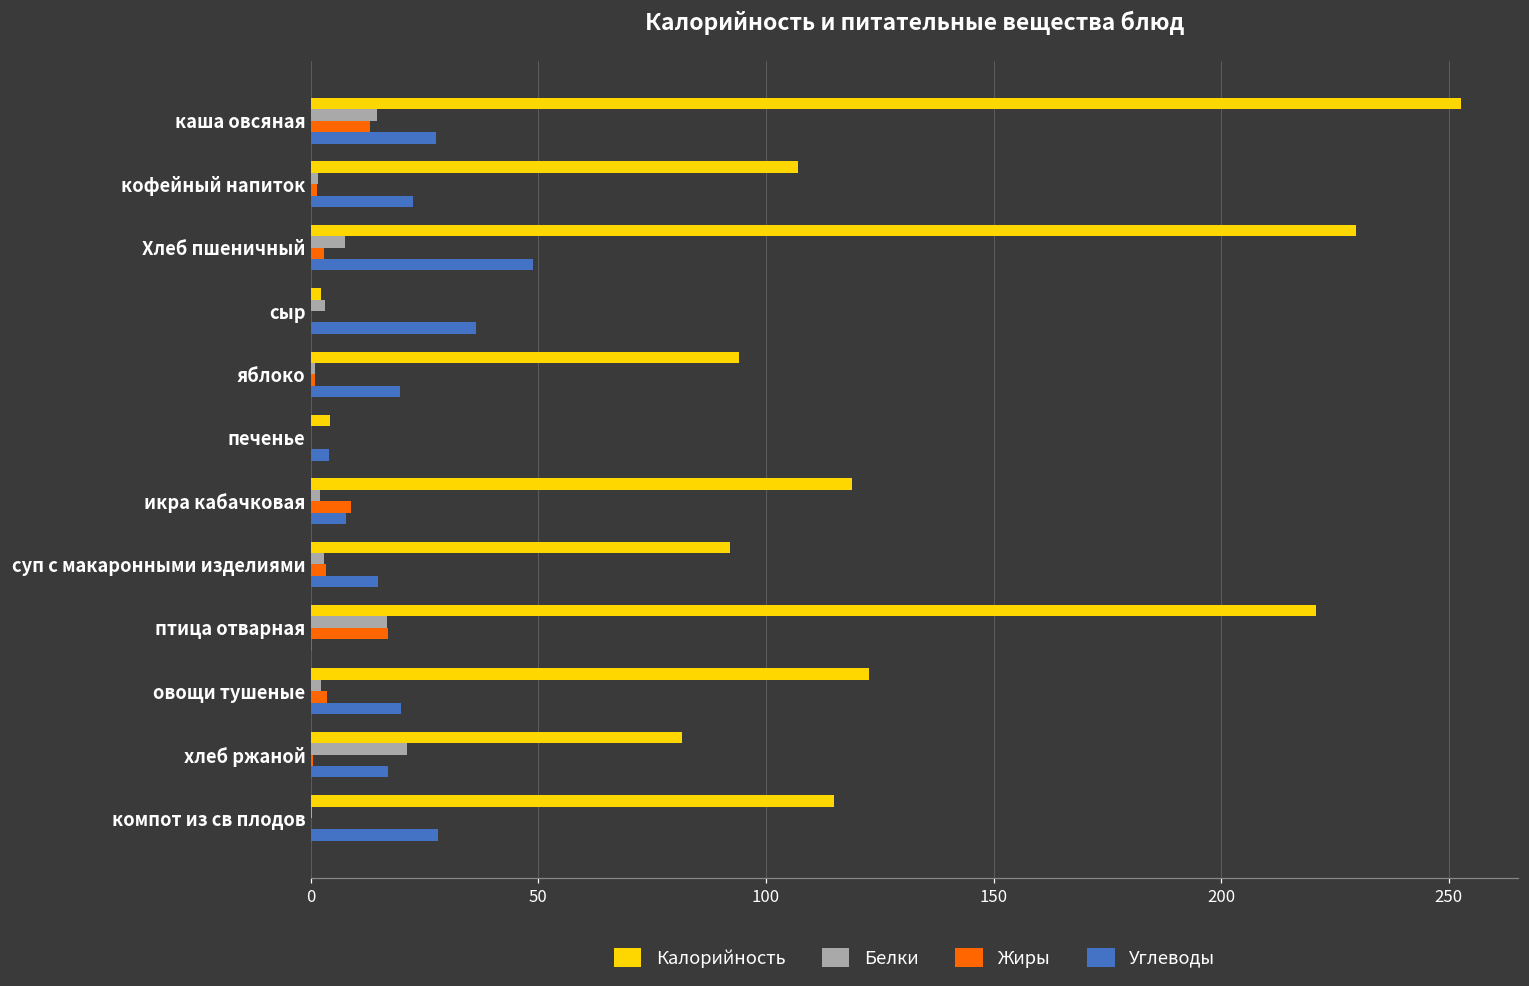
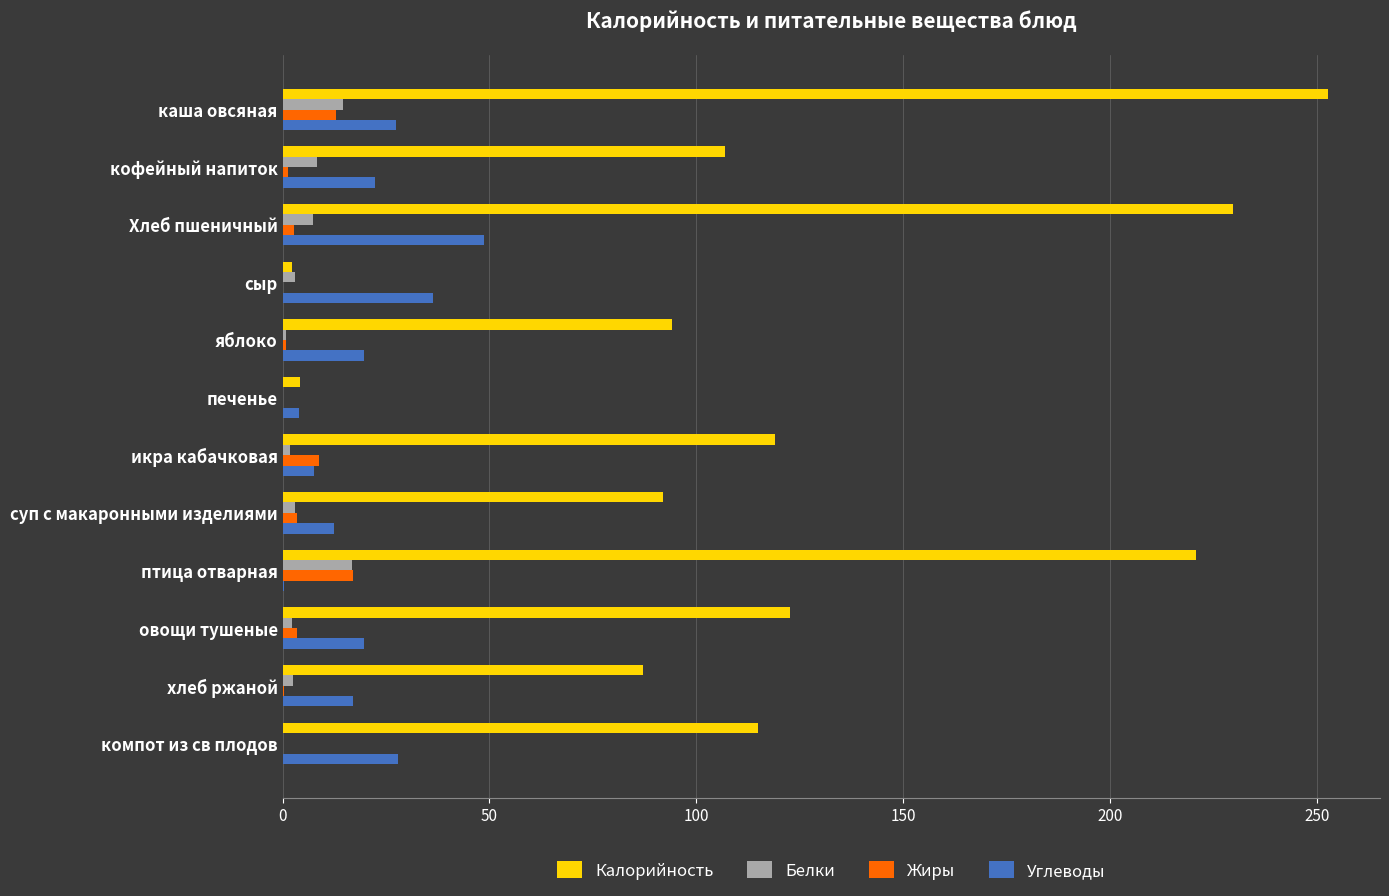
Белки, кофейный напиток: 2 -> 8
Углеводы, суп с макаронными изделиями: 15 -> 13
Калорийность, хлеб ржаной: 82 -> 87
Белки, хлеб ржаной: 21 -> 3
